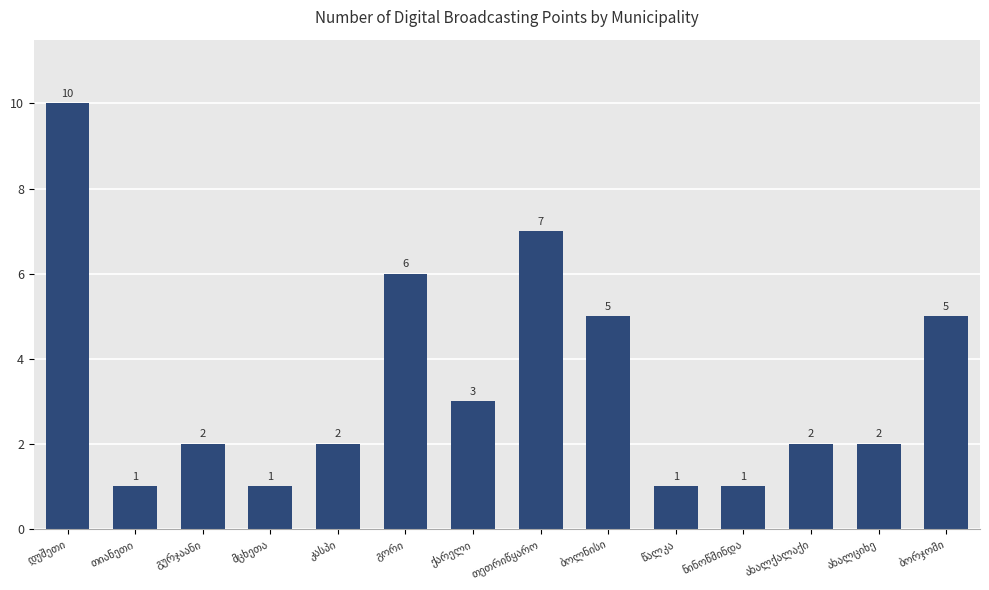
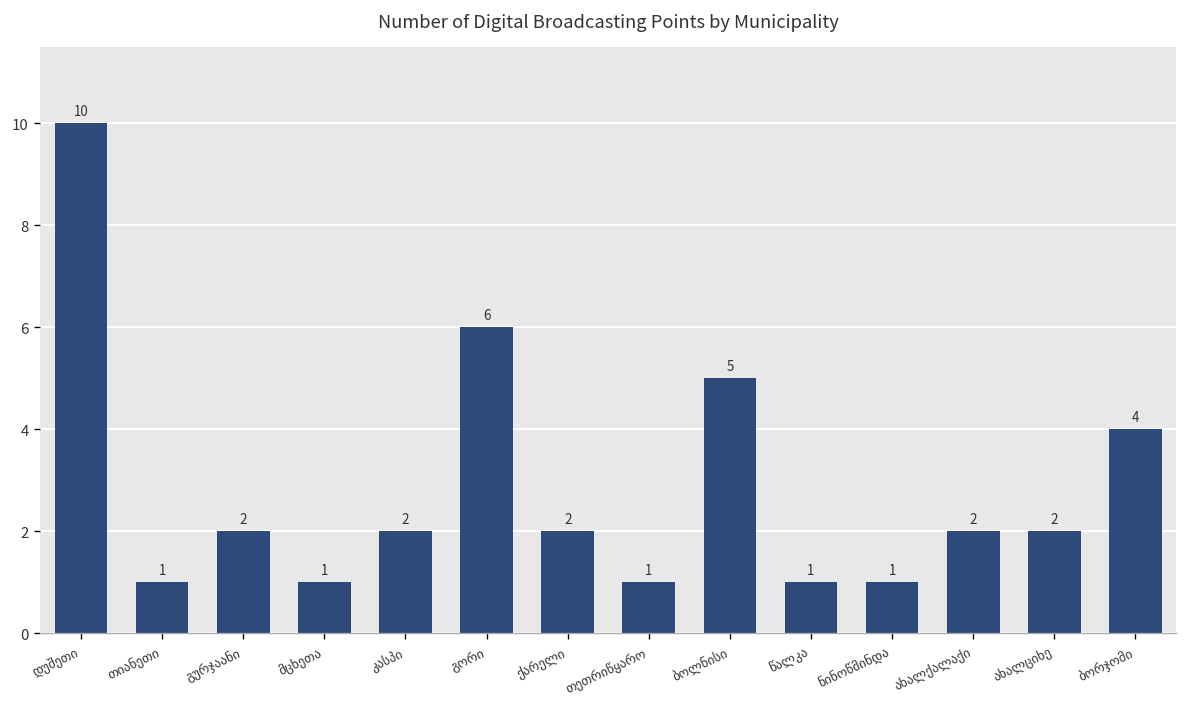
ქარელი: 3 -> 2
თეთრიწყარო: 7 -> 1
ბორჯომი: 5 -> 4
